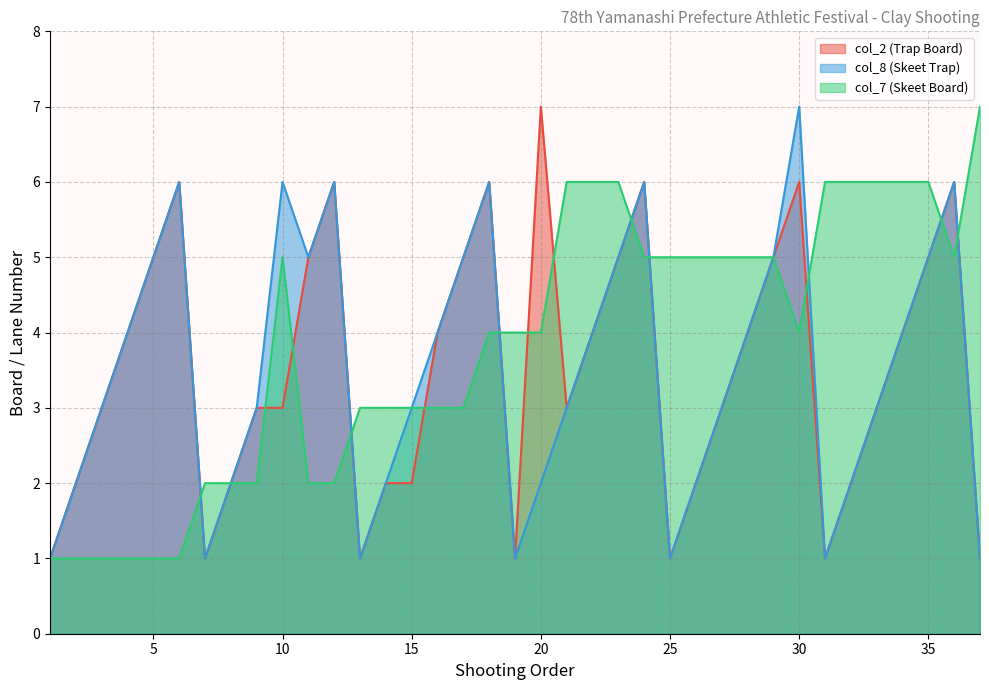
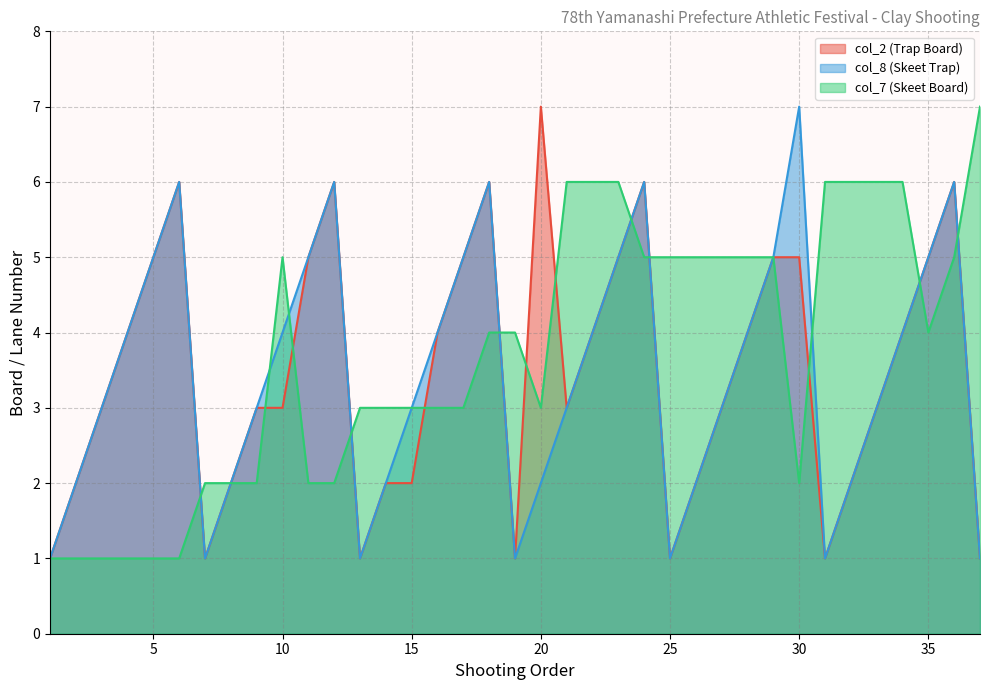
col_8 (Skeet Trap), 10: 6 -> 4
col_7 (Skeet Board), 20: 4 -> 3
col_2 (Trap Board), 30: 6 -> 5
col_7 (Skeet Board), 30: 4 -> 2
col_7 (Skeet Board), 35: 6 -> 4
